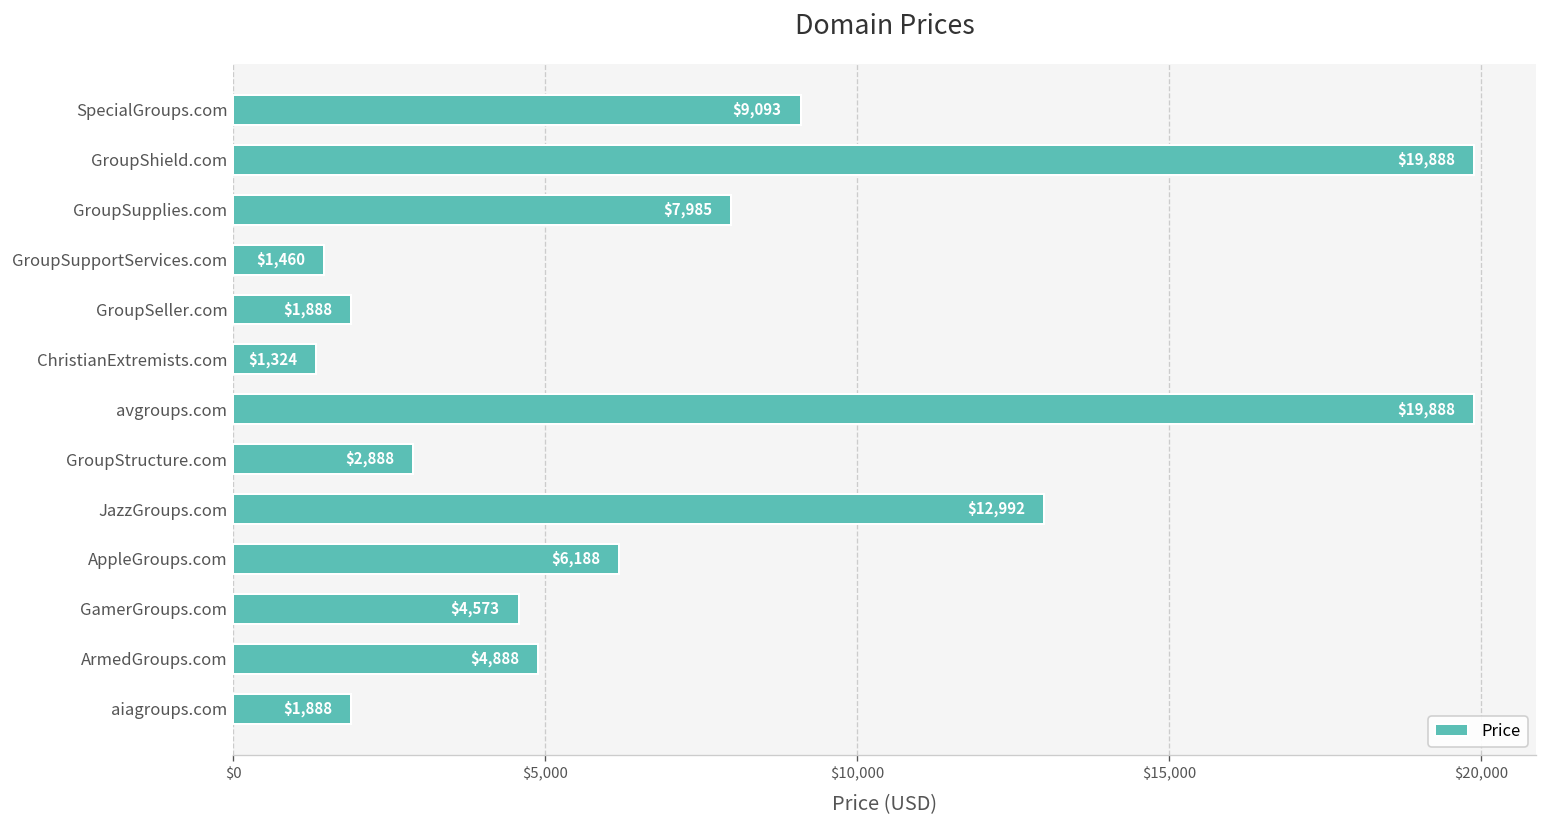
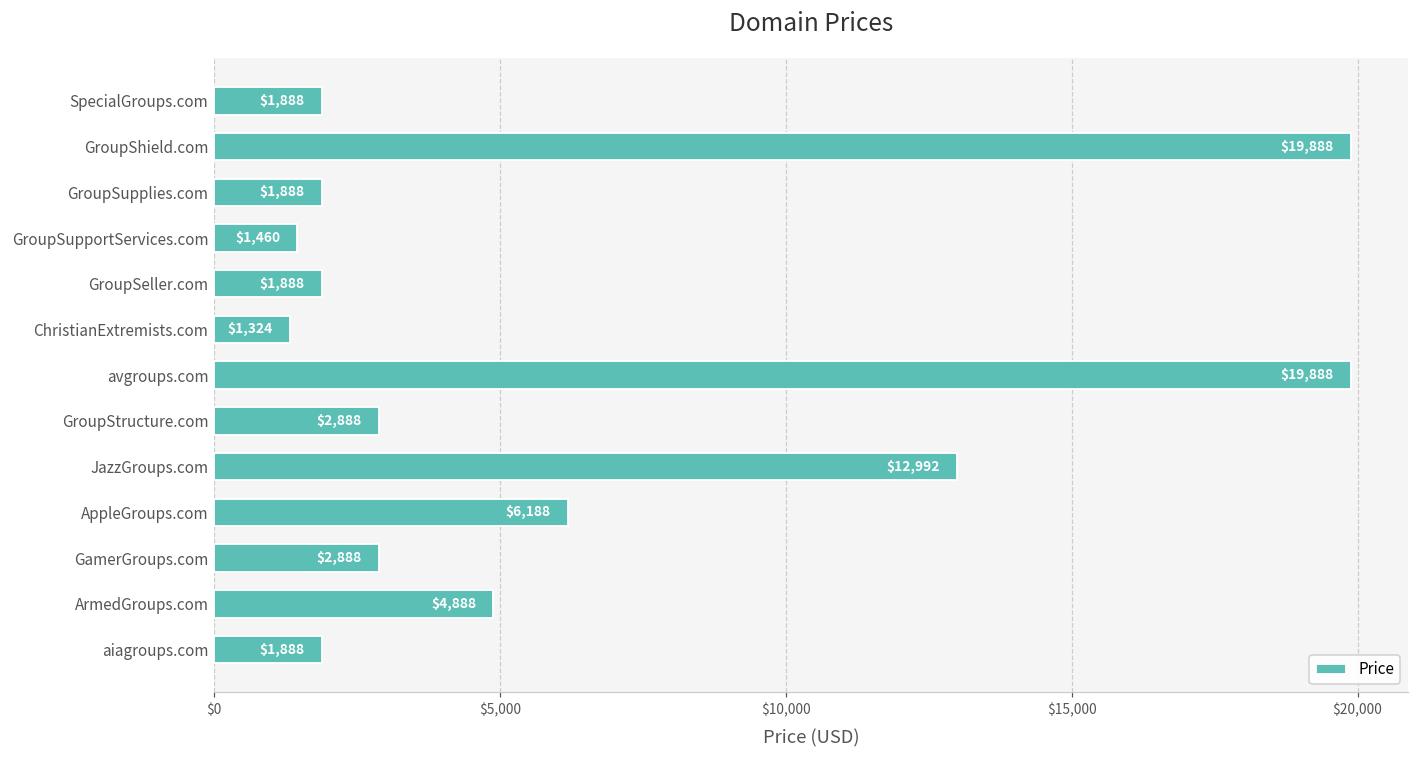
SpecialGroups.com: $9,093 -> $1,888
GroupSupplies.com: $7,985 -> $1,888
GamerGroups.com: $4,573 -> $2,888
